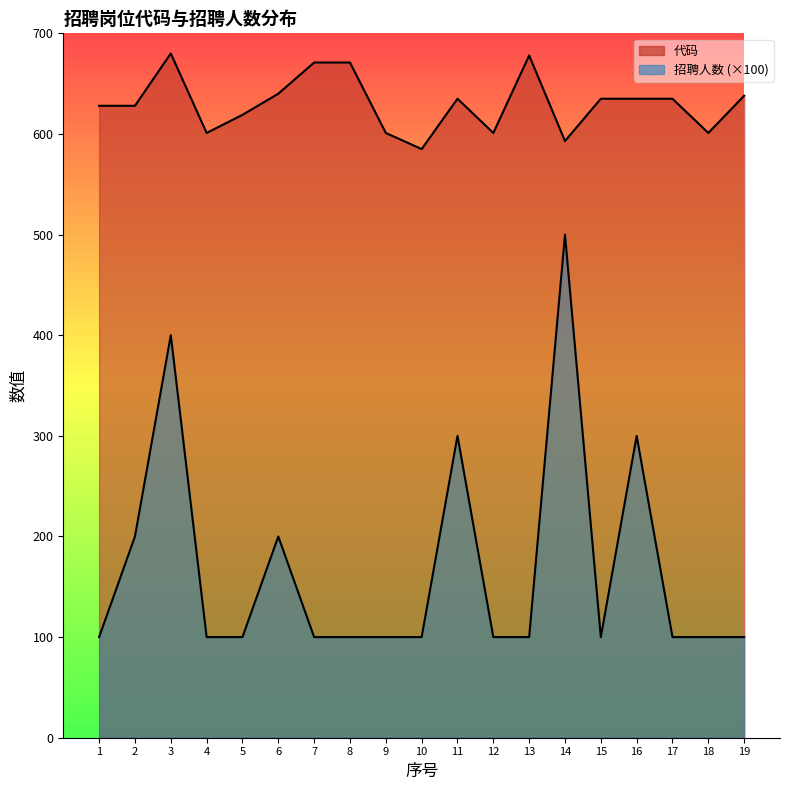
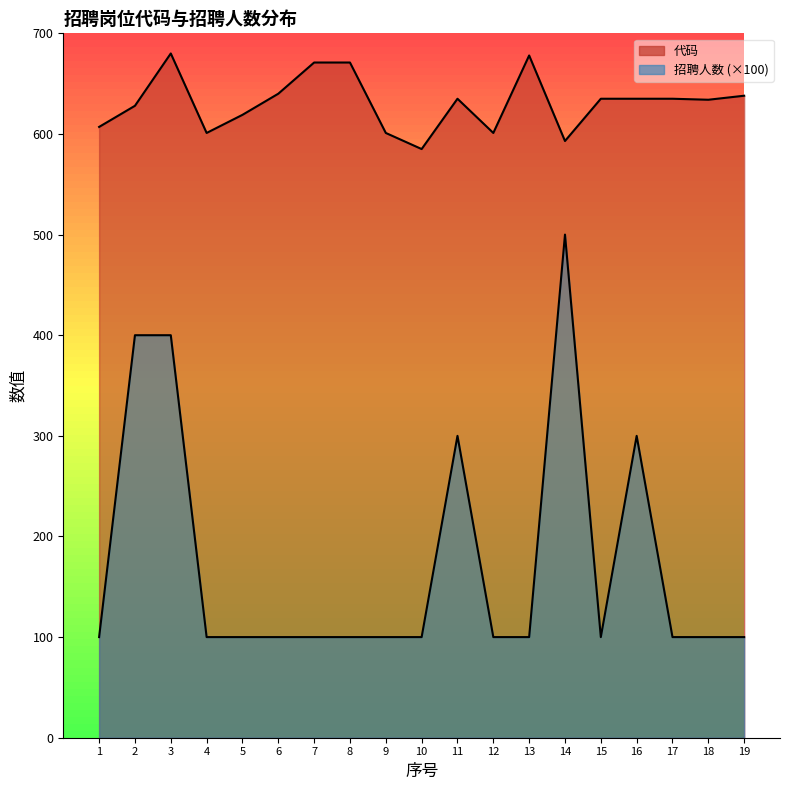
代码, 1: 628 -> 607
招聘人数 (×100), 2: 200 -> 400
招聘人数 (×100), 6: 200 -> 100
代码, 18: 601 -> 634
